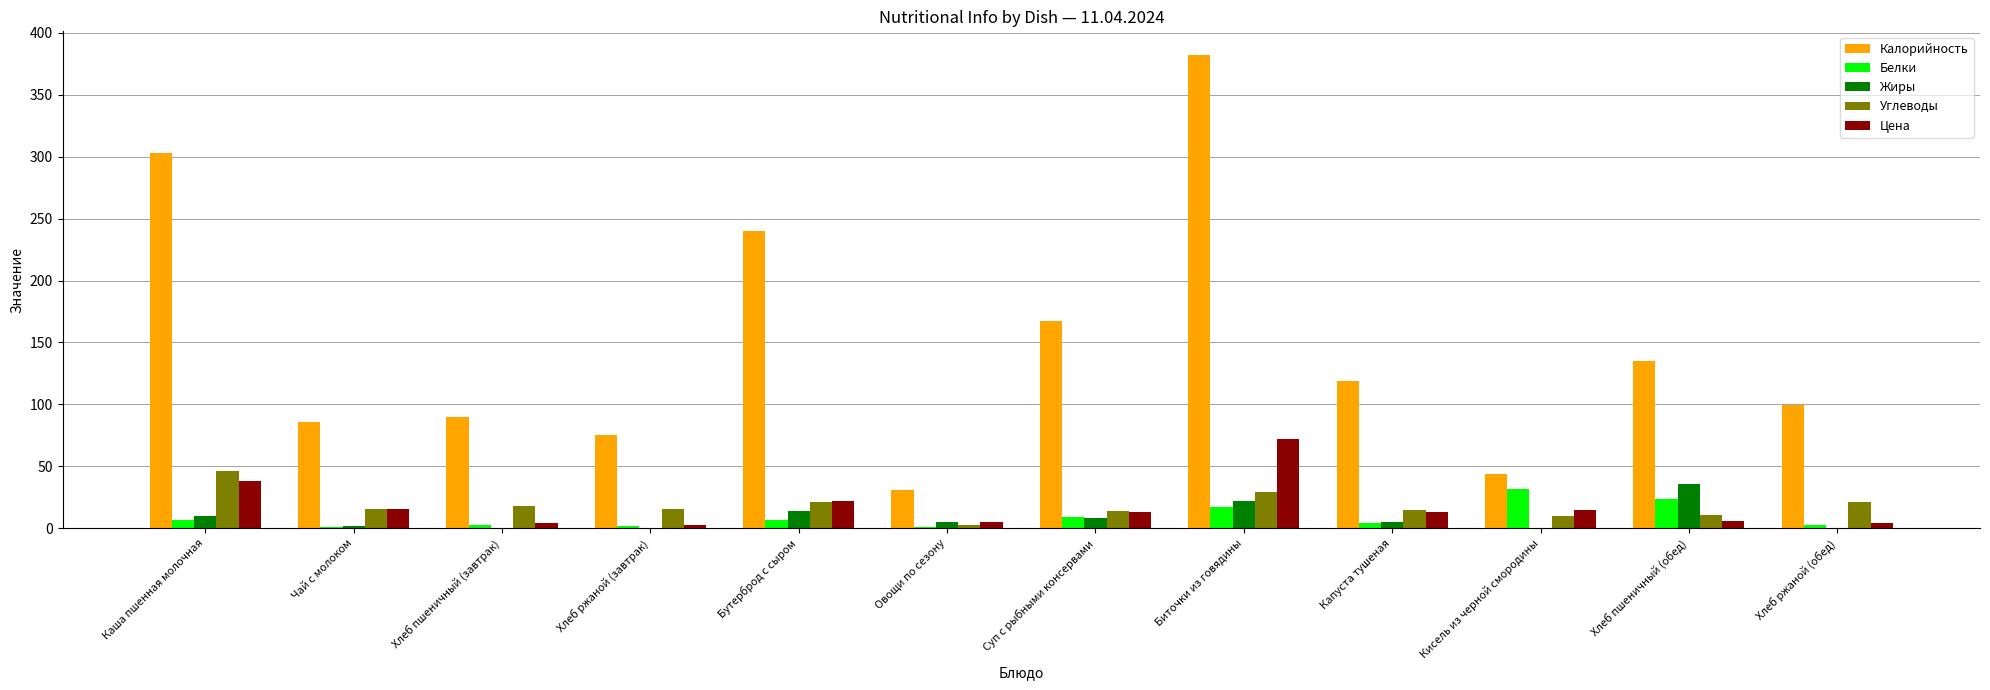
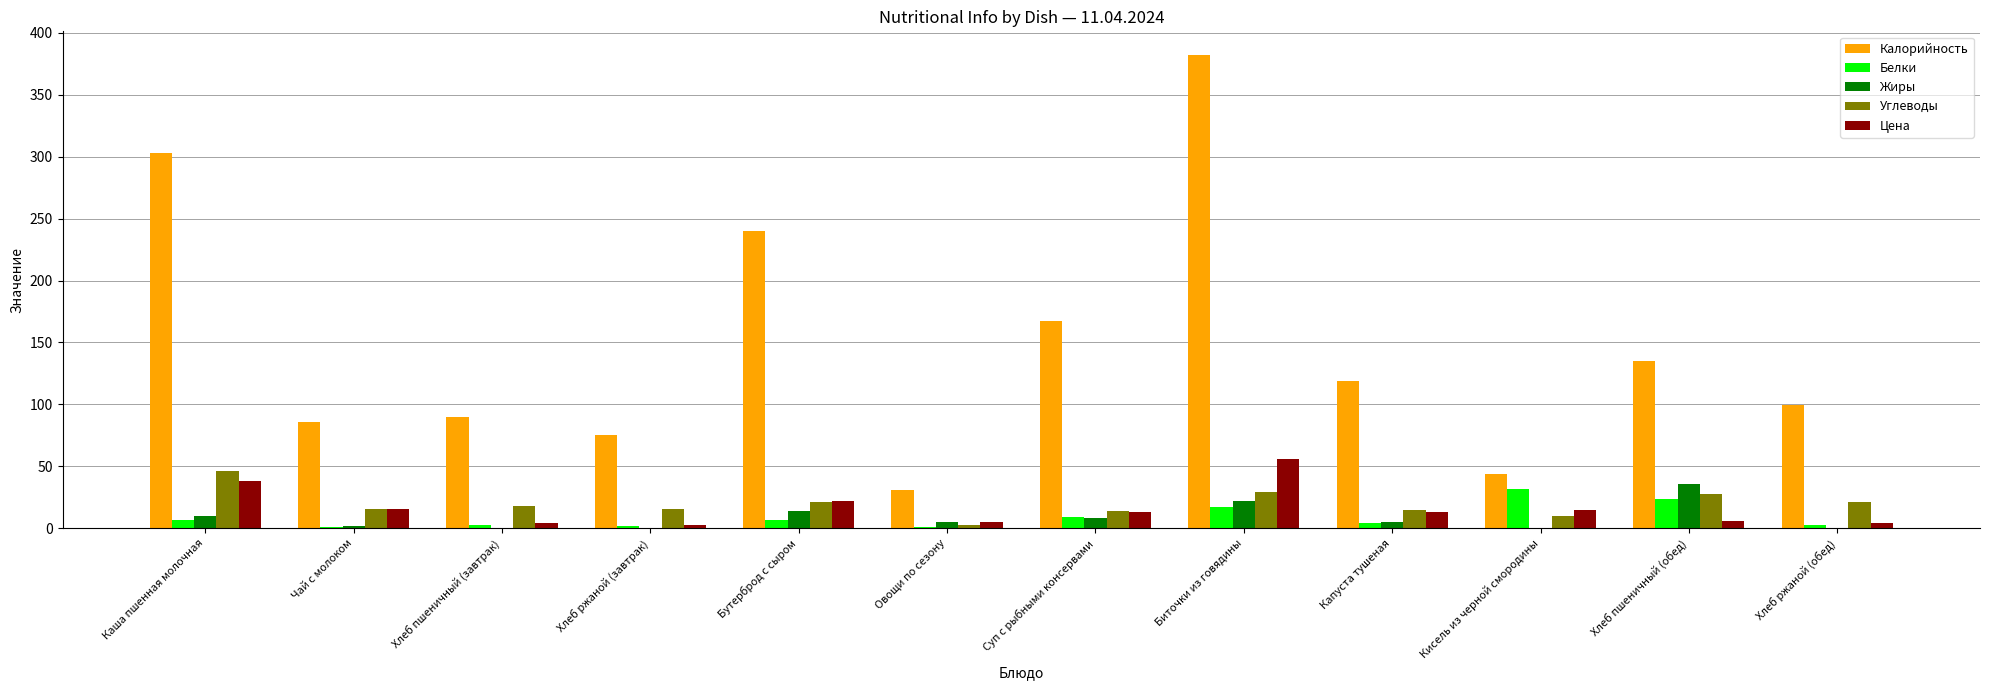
Цена, Биточки из говядины: 72 -> 56
Углеводы, Хлеб пшеничный (обед): 11 -> 28
